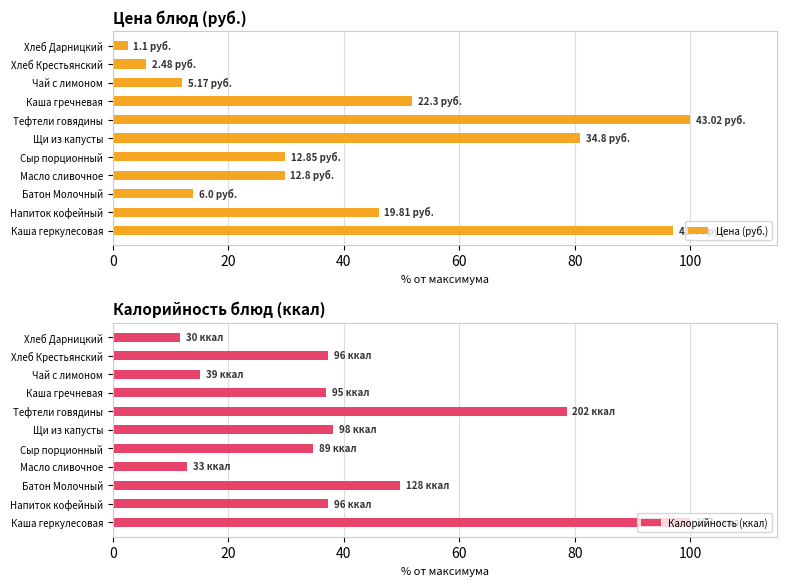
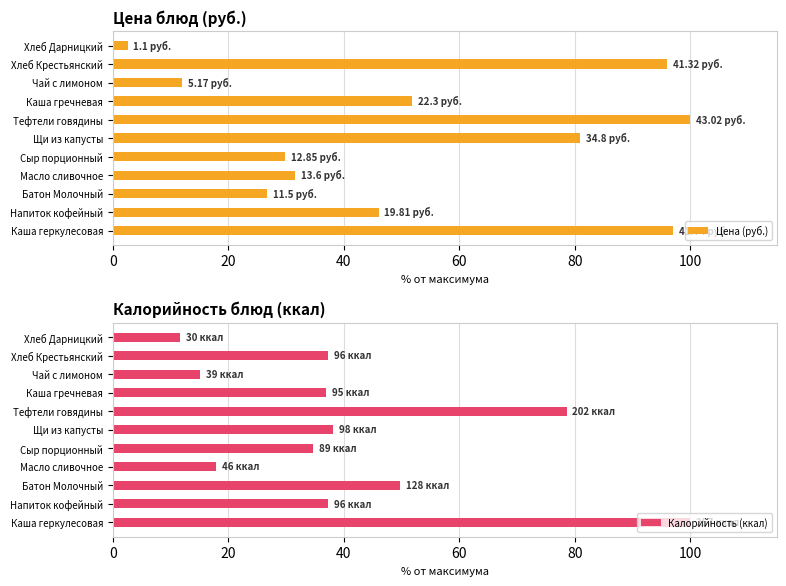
Цена блюд (руб.), Хлеб Крестьянский: 2.48 -> 41.32
Цена блюд (руб.), Масло сливочное: 12.8 -> 13.6
Цена блюд (руб.), Батон Молочный: 6.0 -> 11.5
Калорийность блюд (ккал), Масло сливочное: 33 -> 46
